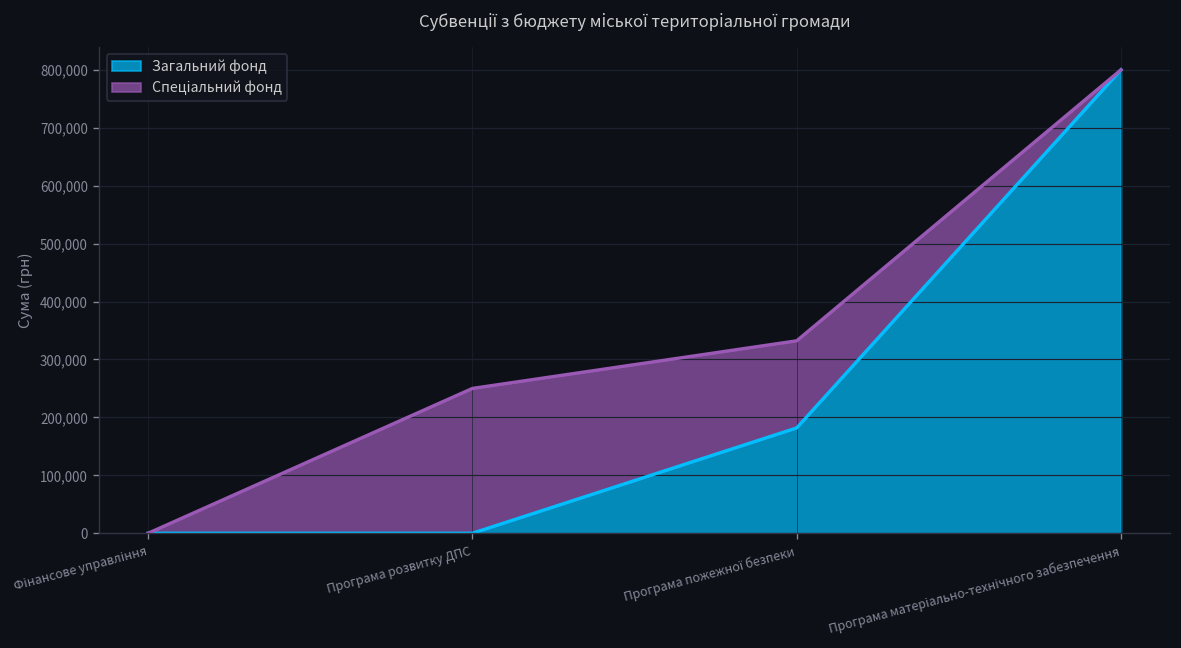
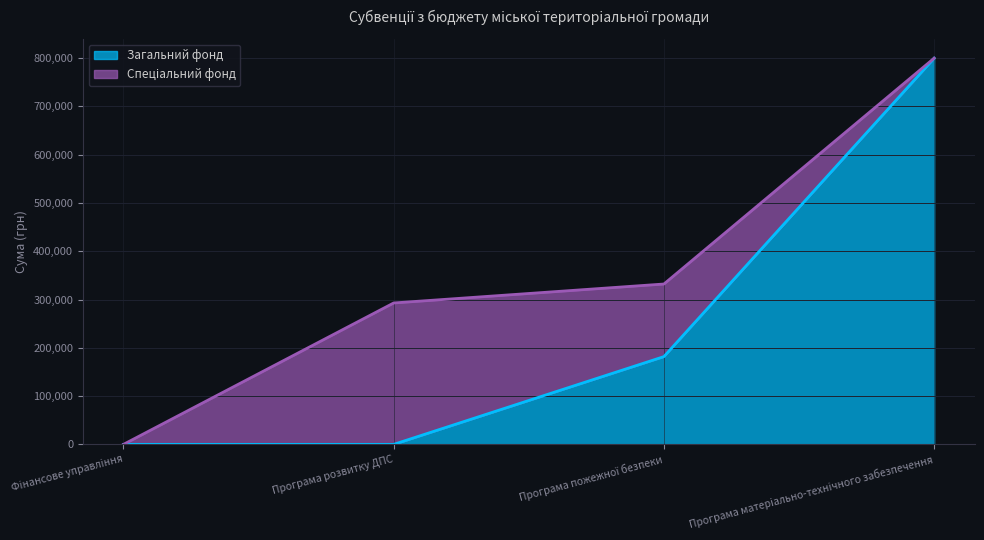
Спеціальний фонд, Програма розвитку ДПС: 250,000 -> 290,000
